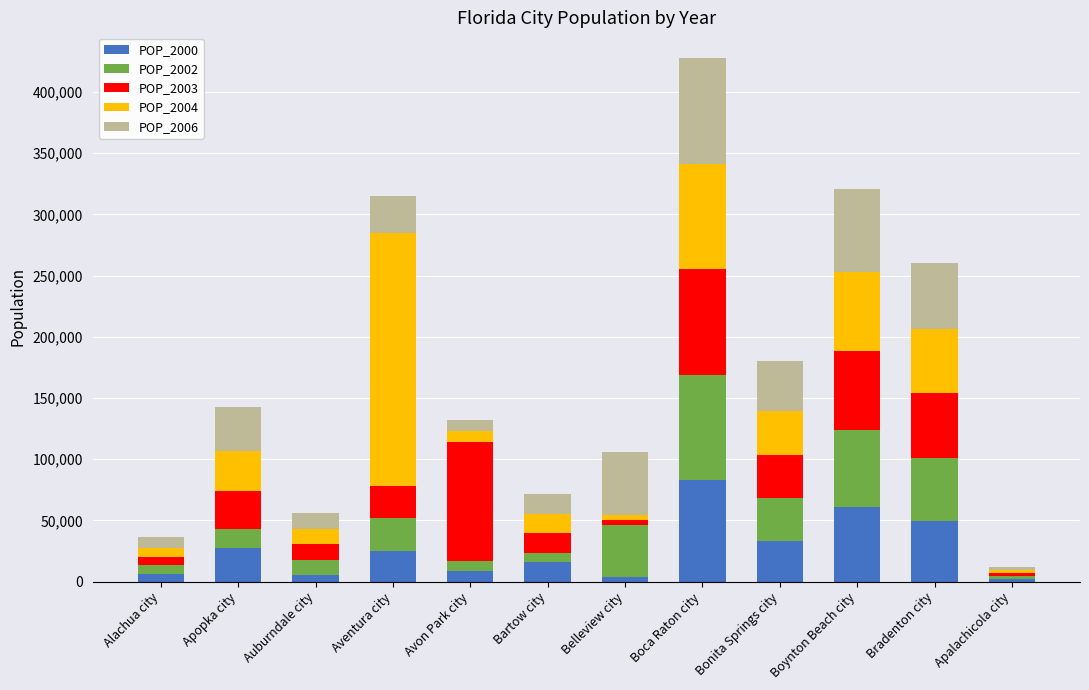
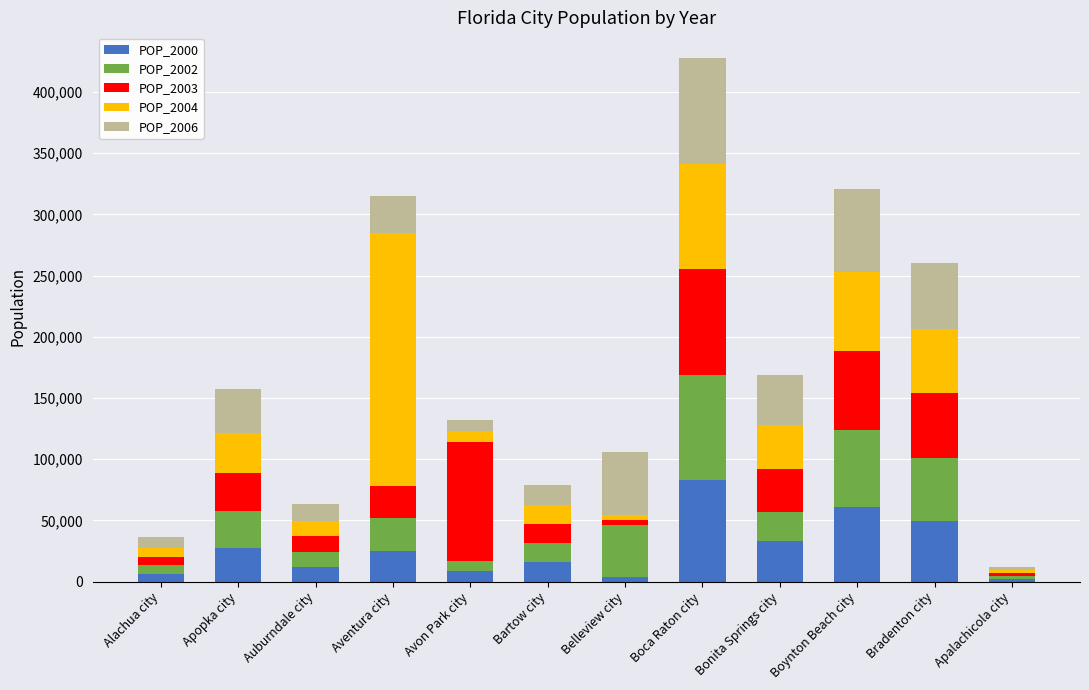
POP_2002, Apopka city: 15,000 -> 30,000
POP_2000, Auburndale city: 5,000 -> 12,000
POP_2002, Bartow city: 8,000 -> 16,000
POP_2002, Bonita Springs city: 35,000 -> 24,000
